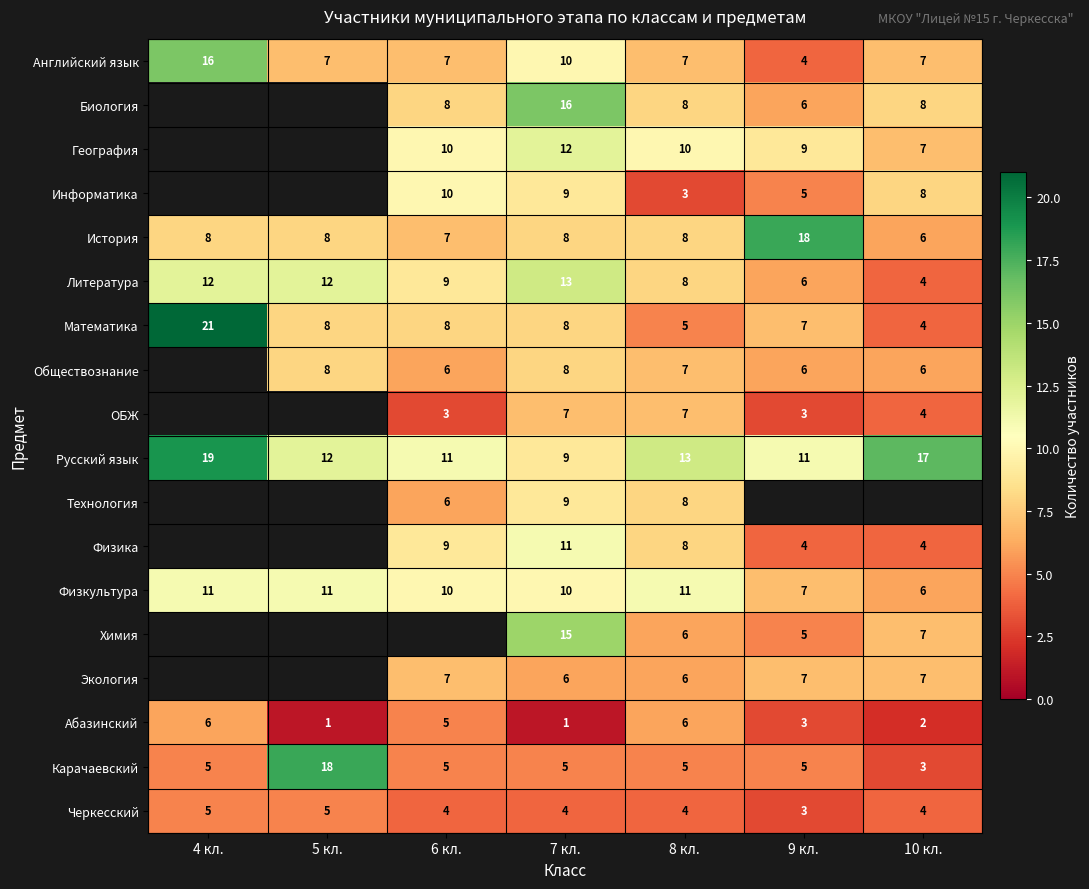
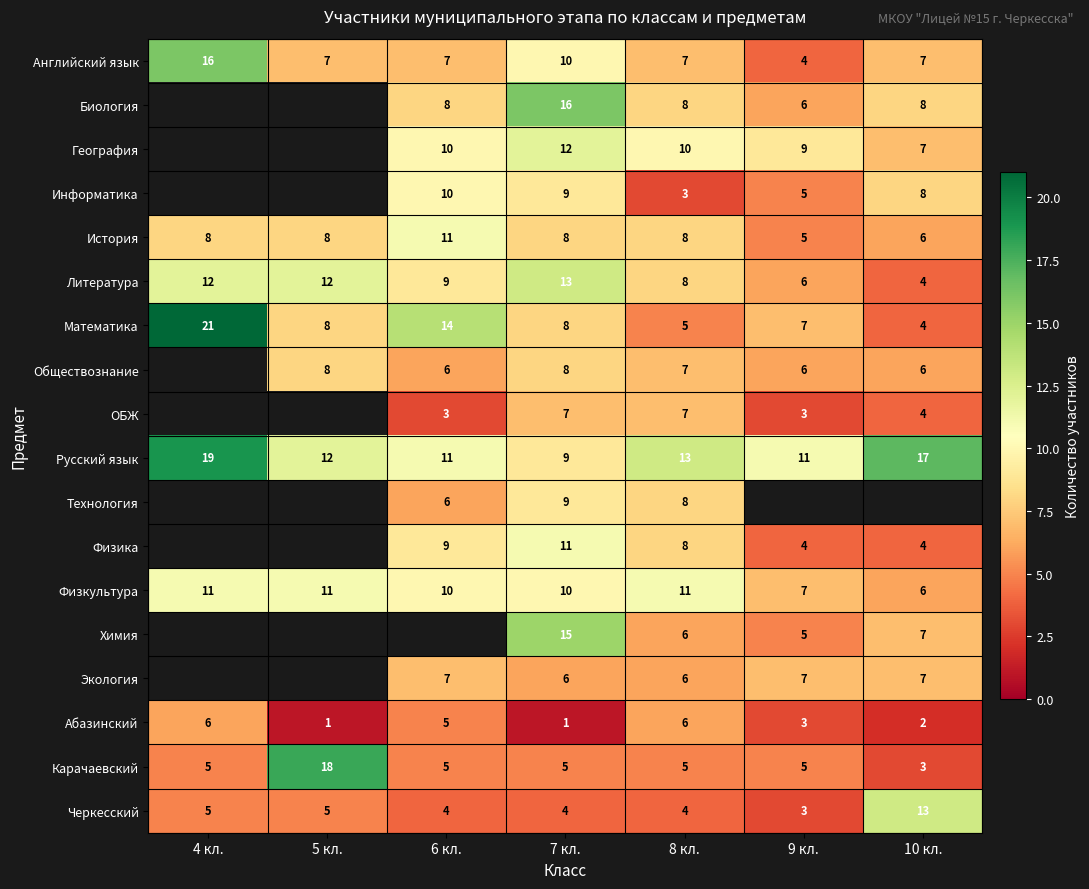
История, 6 кл.: 7 -> 11
История, 9 кл.: 18 -> 5
Математика, 6 кл.: 8 -> 14
Черкесский, 10 кл.: 4 -> 13
